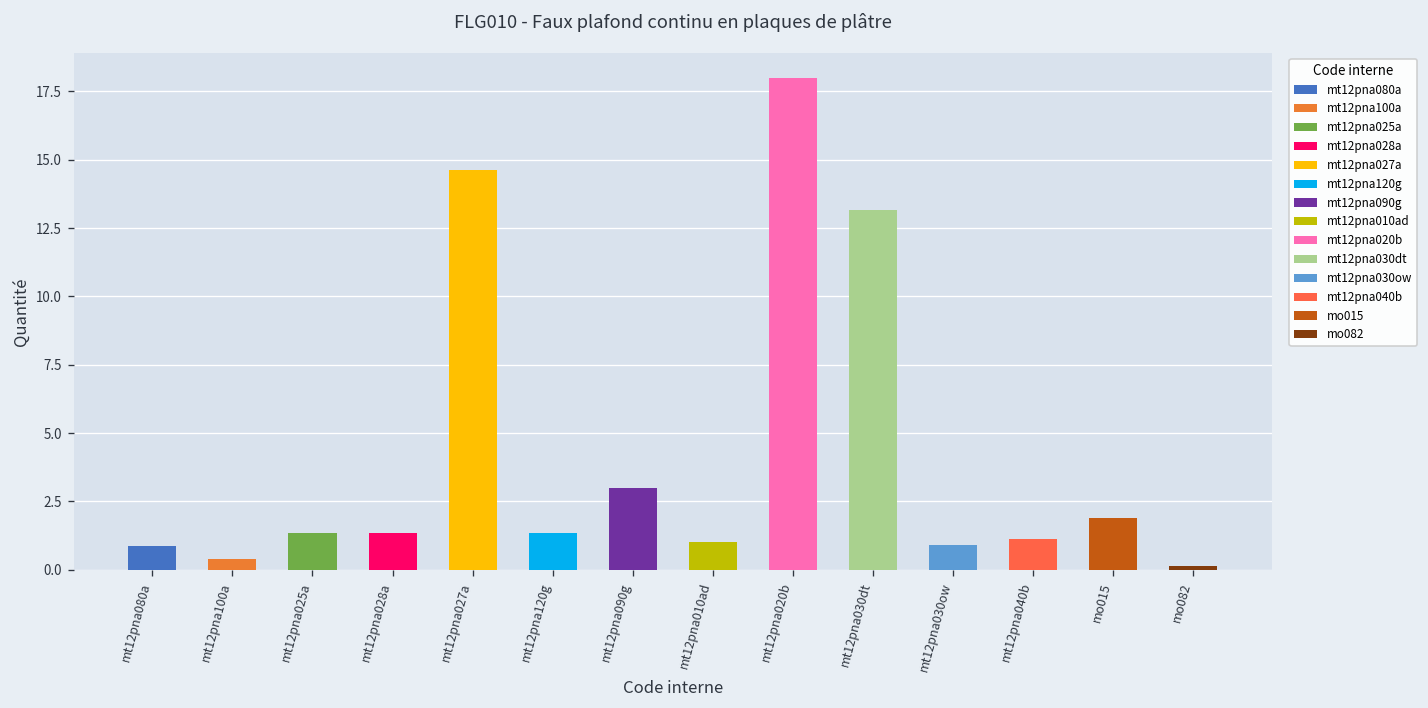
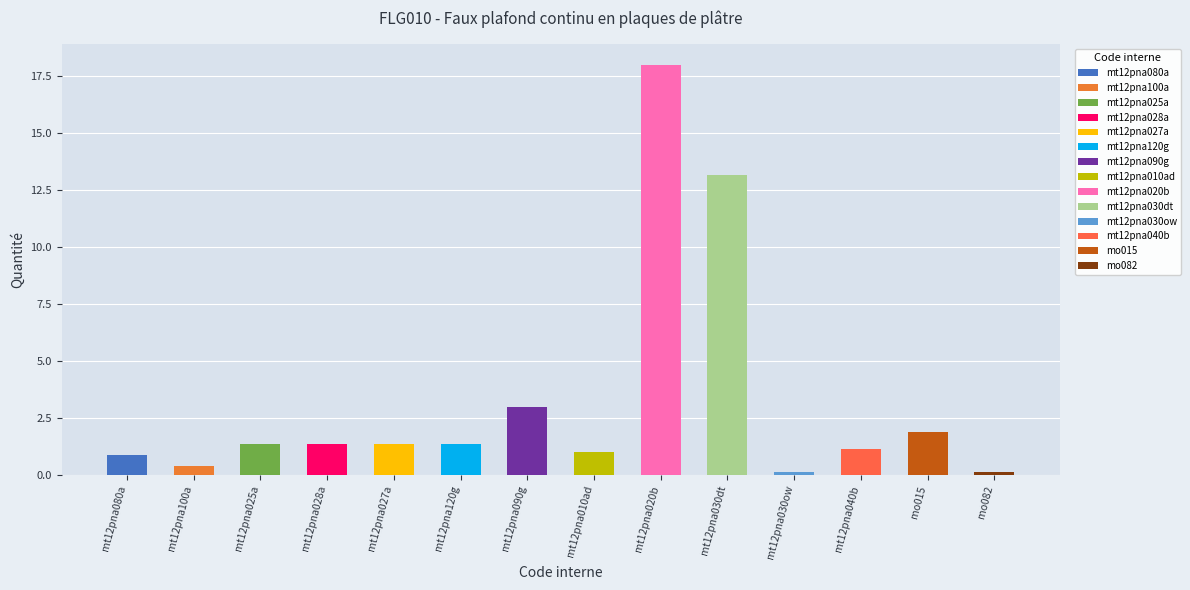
mt12pna027a: 14.6 -> 1.4
mt12pna030ow: 0.9 -> 0.1
